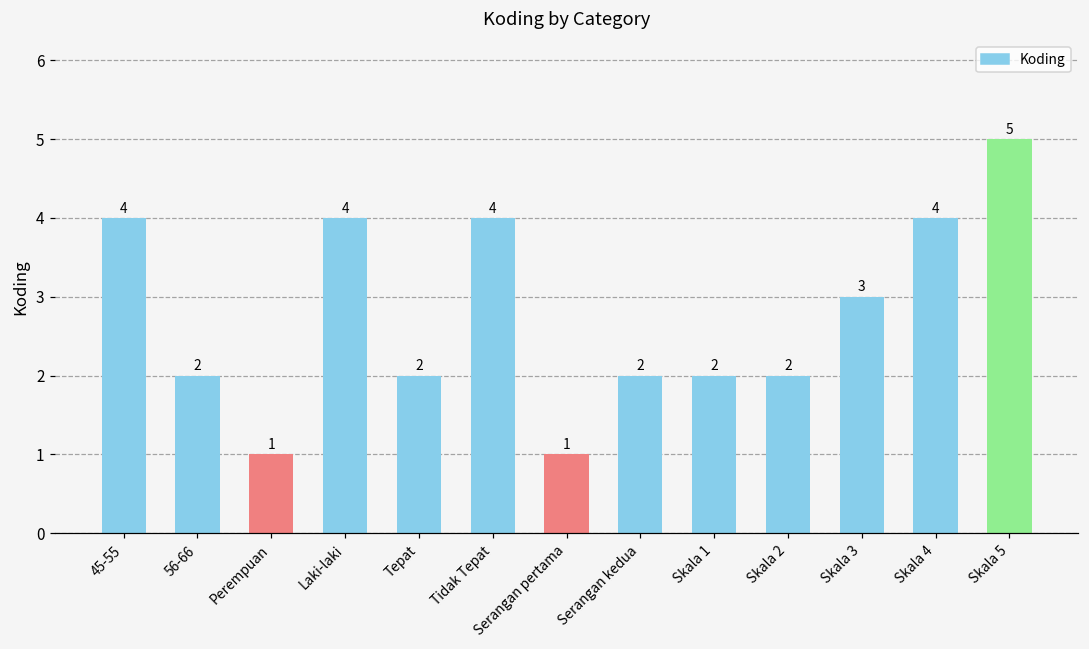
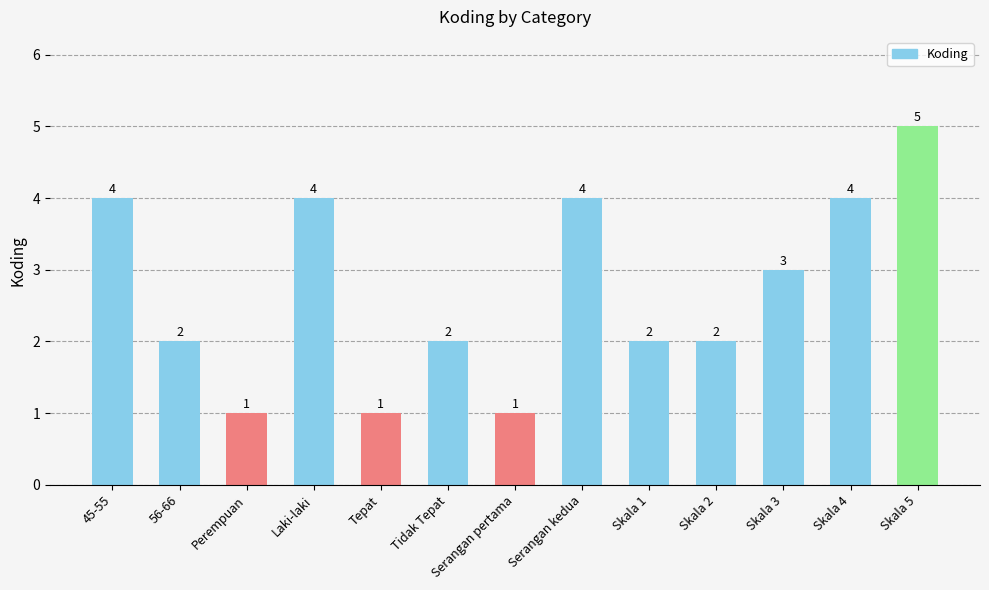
Tepat: 2 -> 1
Tidak Tepat: 4 -> 2
Serangan kedua: 2 -> 4
